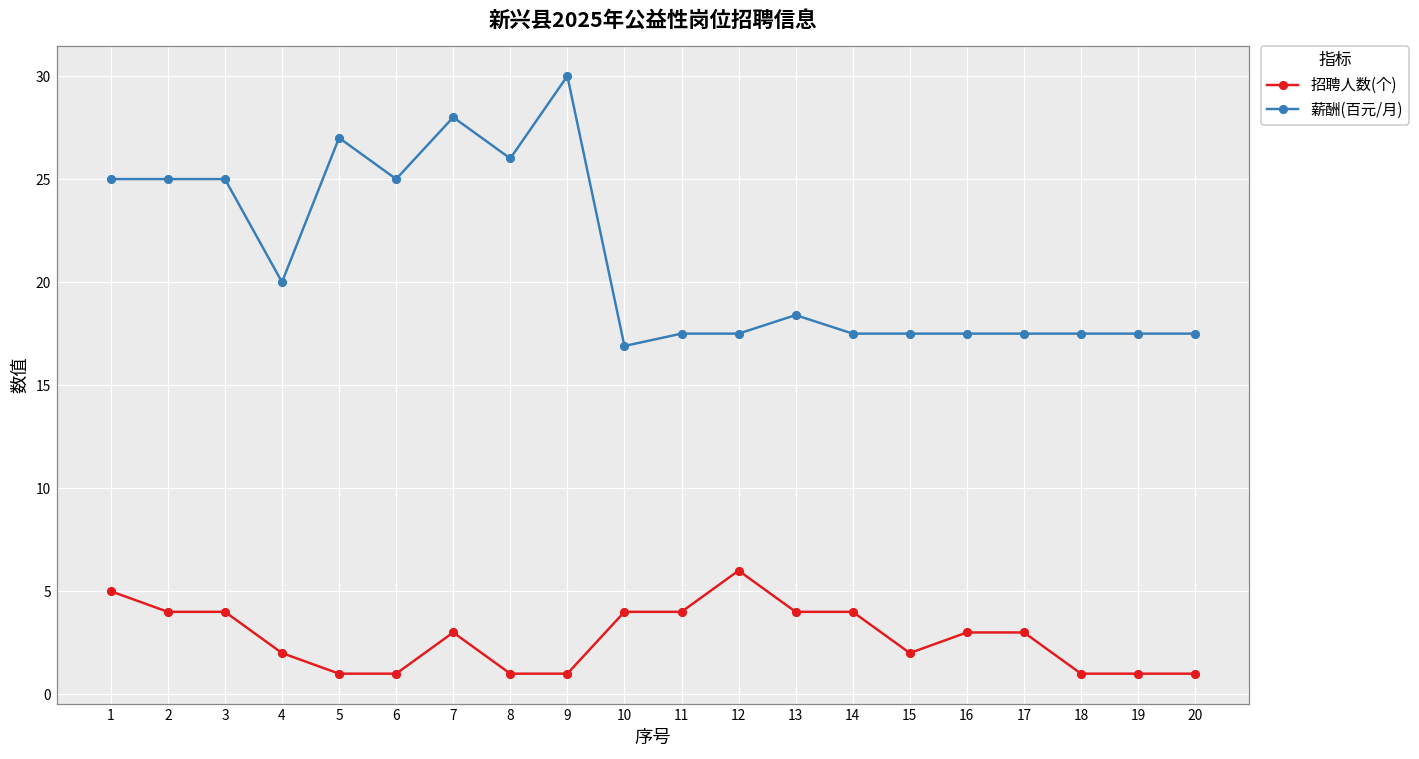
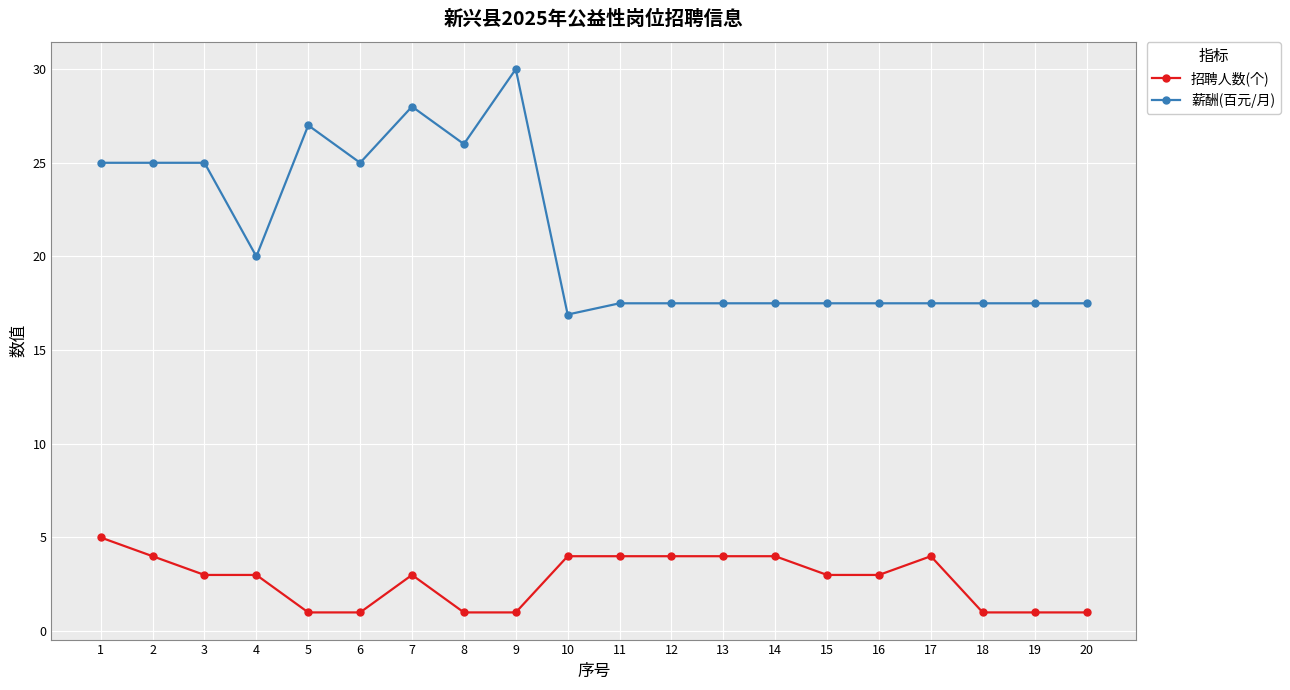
招聘人数(个), 3: 4 -> 3
招聘人数(个), 4: 2 -> 3
招聘人数(个), 12: 6 -> 4
薪酬(百元/月), 13: 18.4 -> 17.5
招聘人数(个), 15: 2 -> 3
招聘人数(个), 17: 3 -> 4
